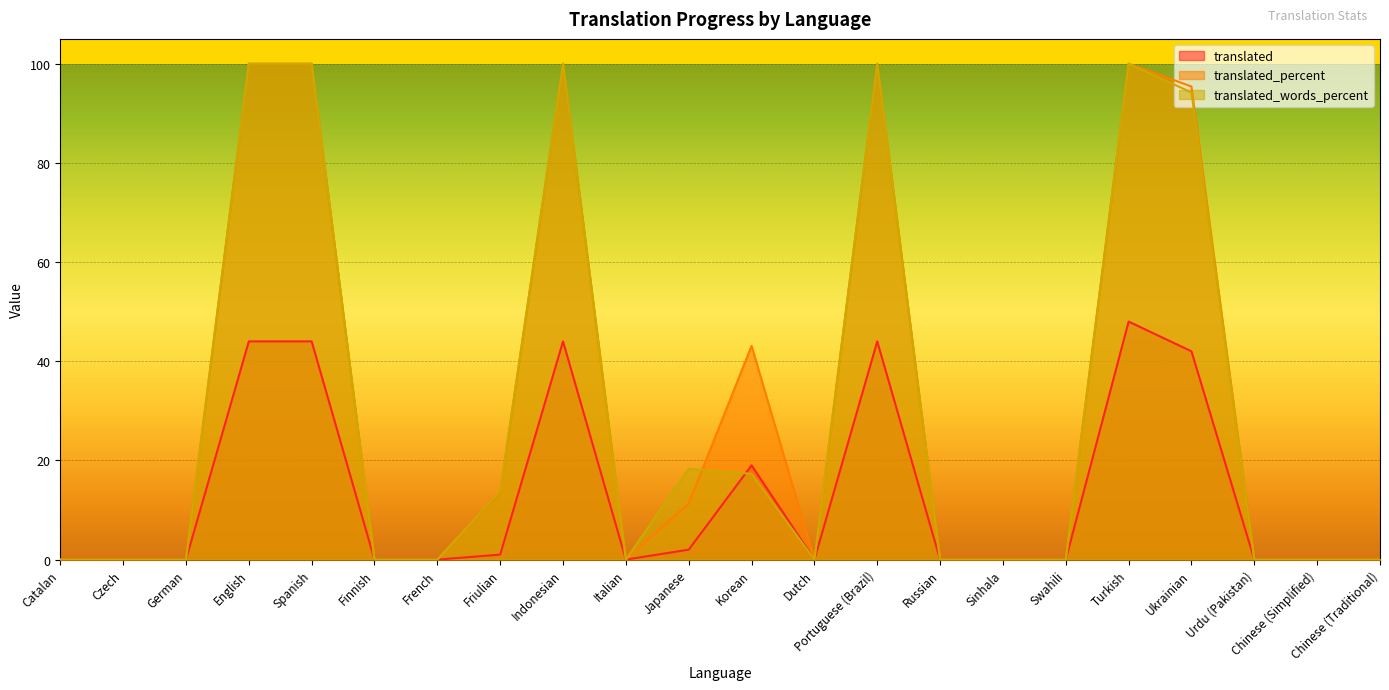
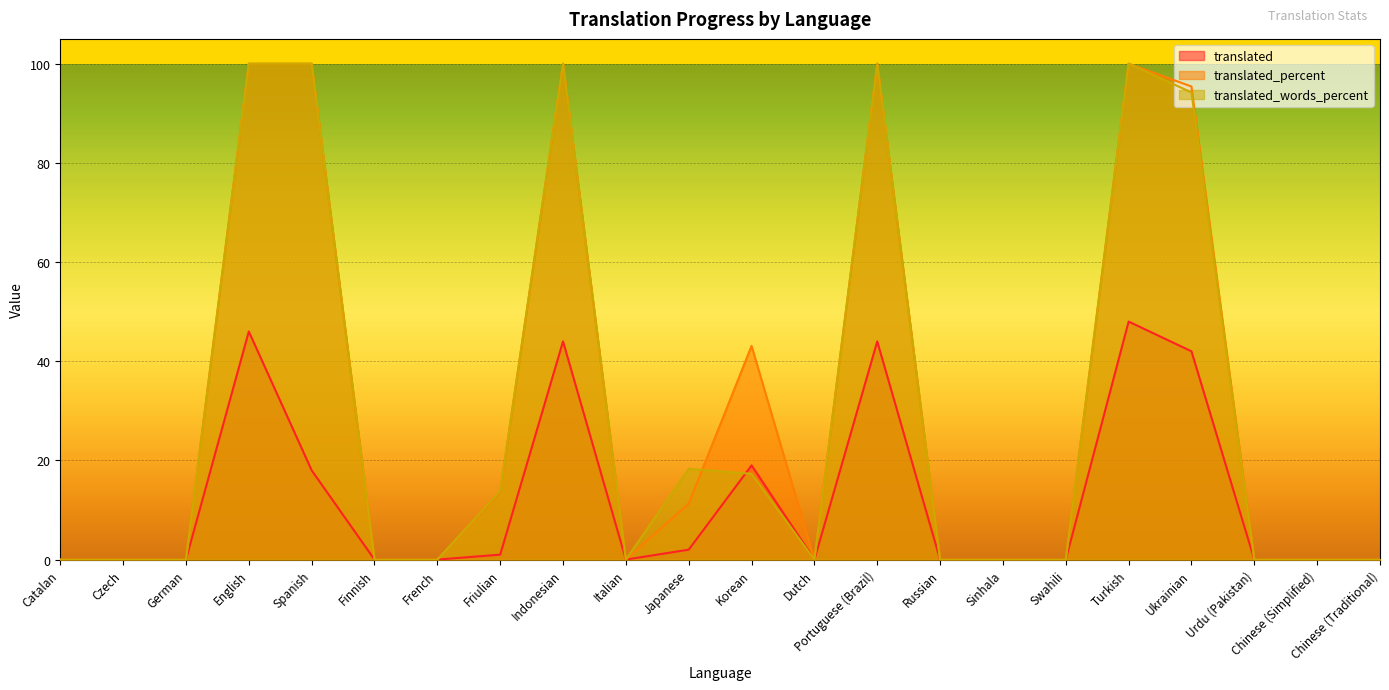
translated, English: 44 -> 46
translated, Spanish: 44 -> 18
